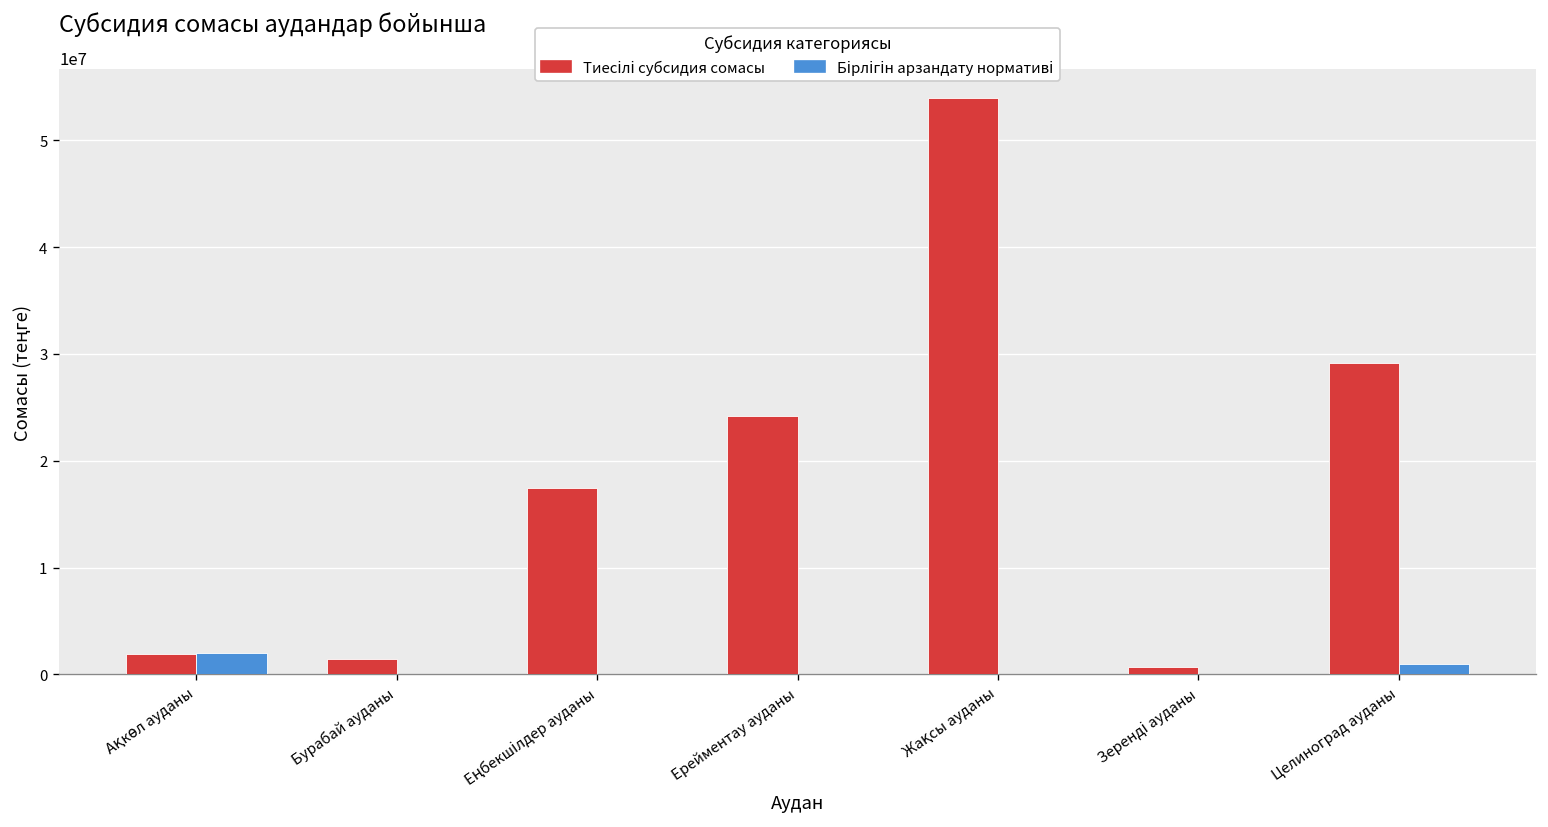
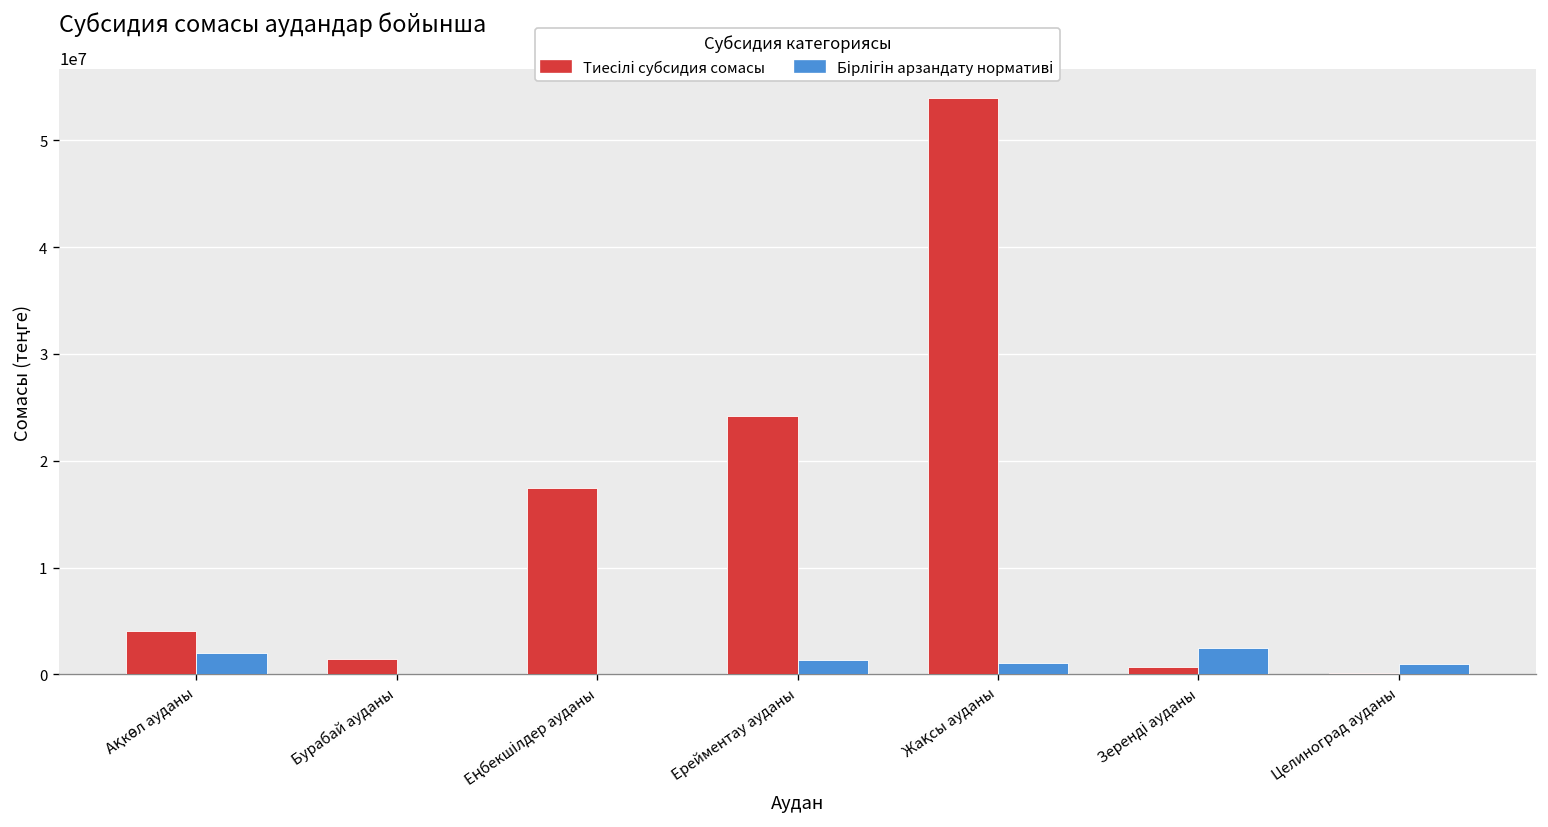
Тиесілі субсидия сомасы, Ақкөл ауданы: 2000000 -> 4000000
Бірлігін арзандату нормативі, Ерейментау ауданы: 0 -> 1000000
Бірлігін арзандату нормативі, Жақсы ауданы: 0 -> 1000000
Бірлігін арзандату нормативі, Зеренді ауданы: 0 -> 2000000
Тиесілі субсидия сомасы, Целиноград ауданы: 29000000 -> 0
